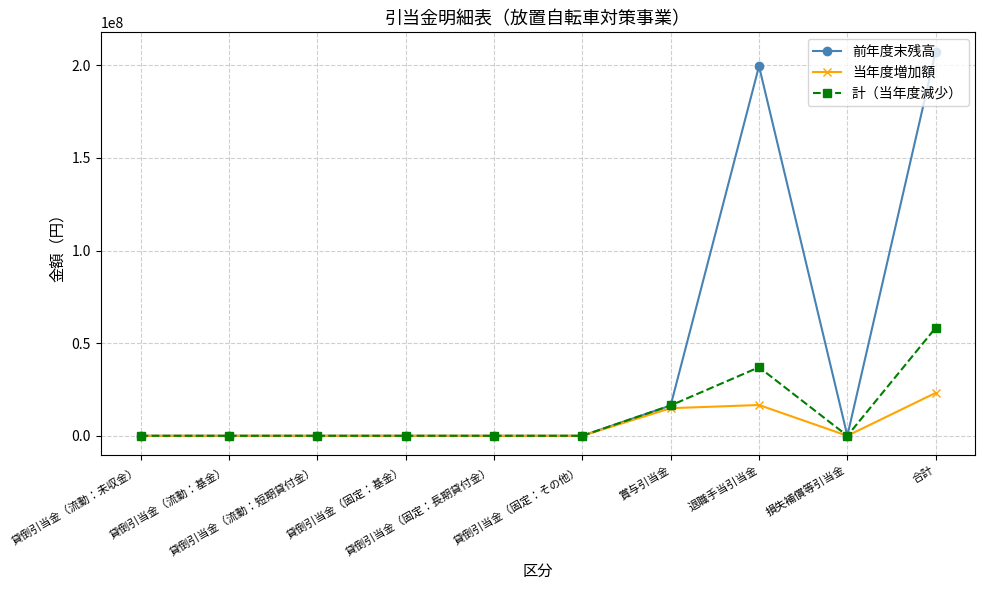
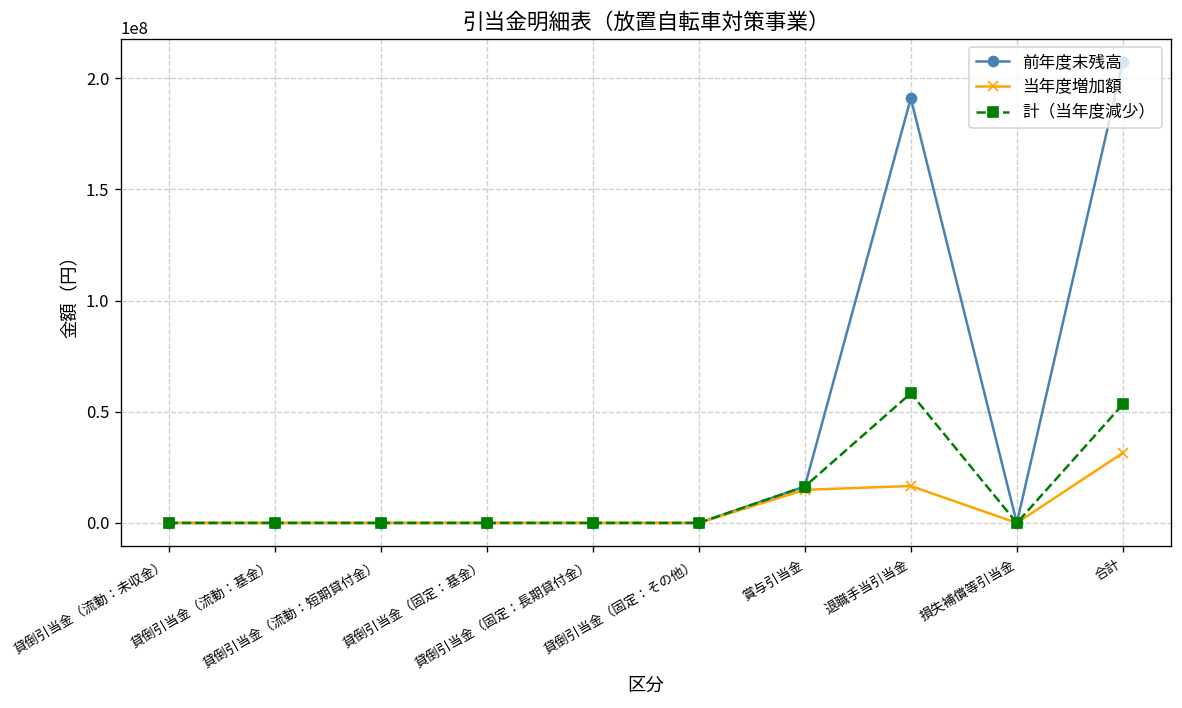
前年度末残高, 退職手当引当金: 200000000 -> 191000000
計（当年度減少）, 退職手当引当金: 37000000 -> 58000000
当年度増加額, 合計: 23000000 -> 32000000
計（当年度減少）, 合計: 58000000 -> 53000000
